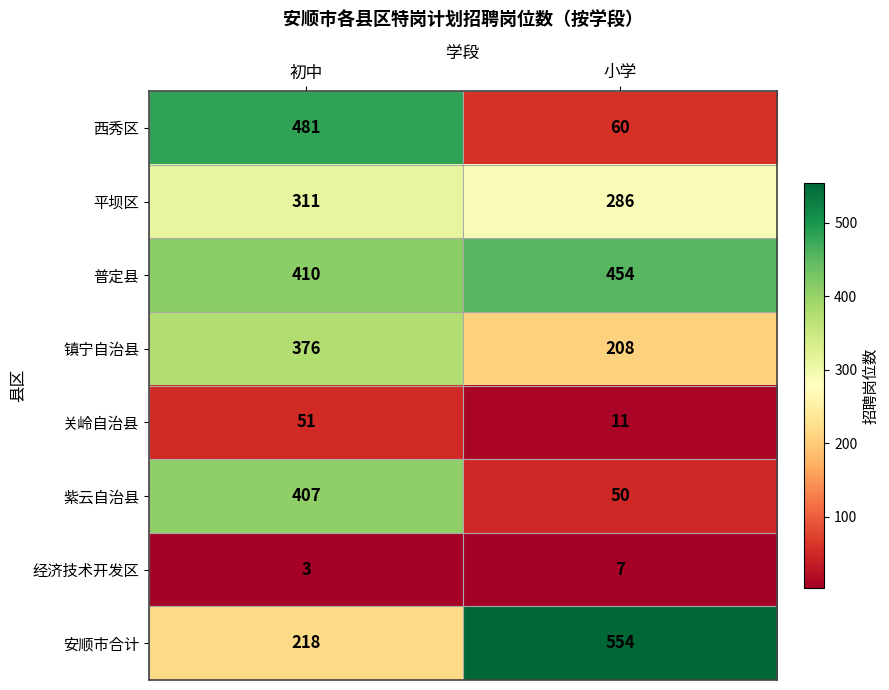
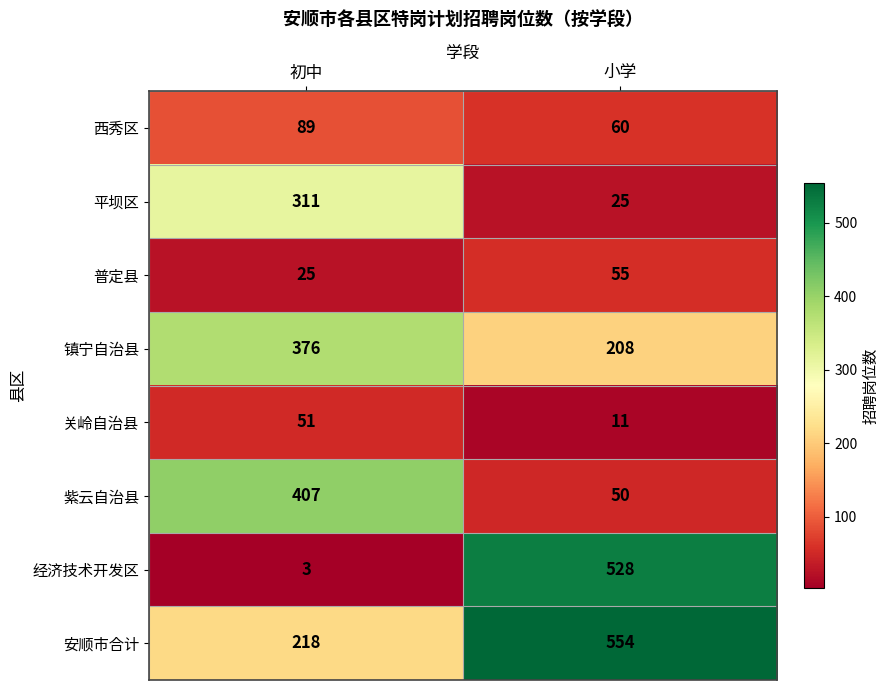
西秀区, 初中: 481 -> 89
平坝区, 小学: 286 -> 25
普定县, 初中: 410 -> 25
普定县, 小学: 454 -> 55
经济技术开发区, 小学: 7 -> 528
